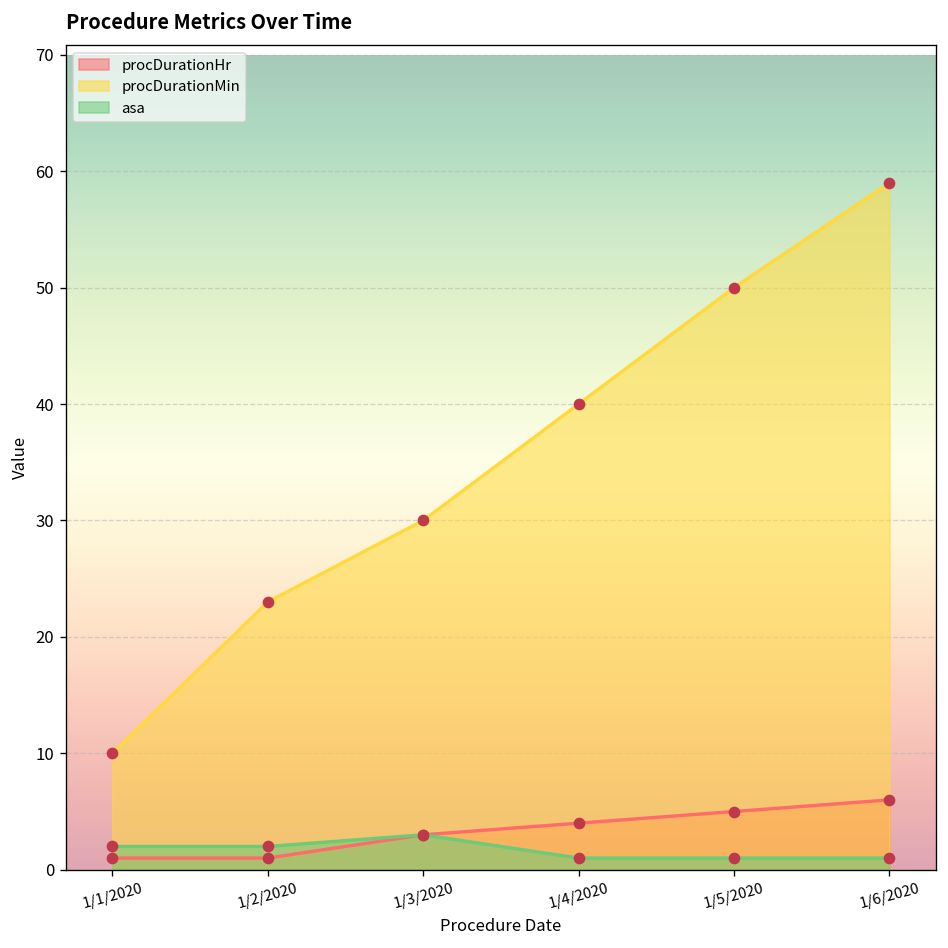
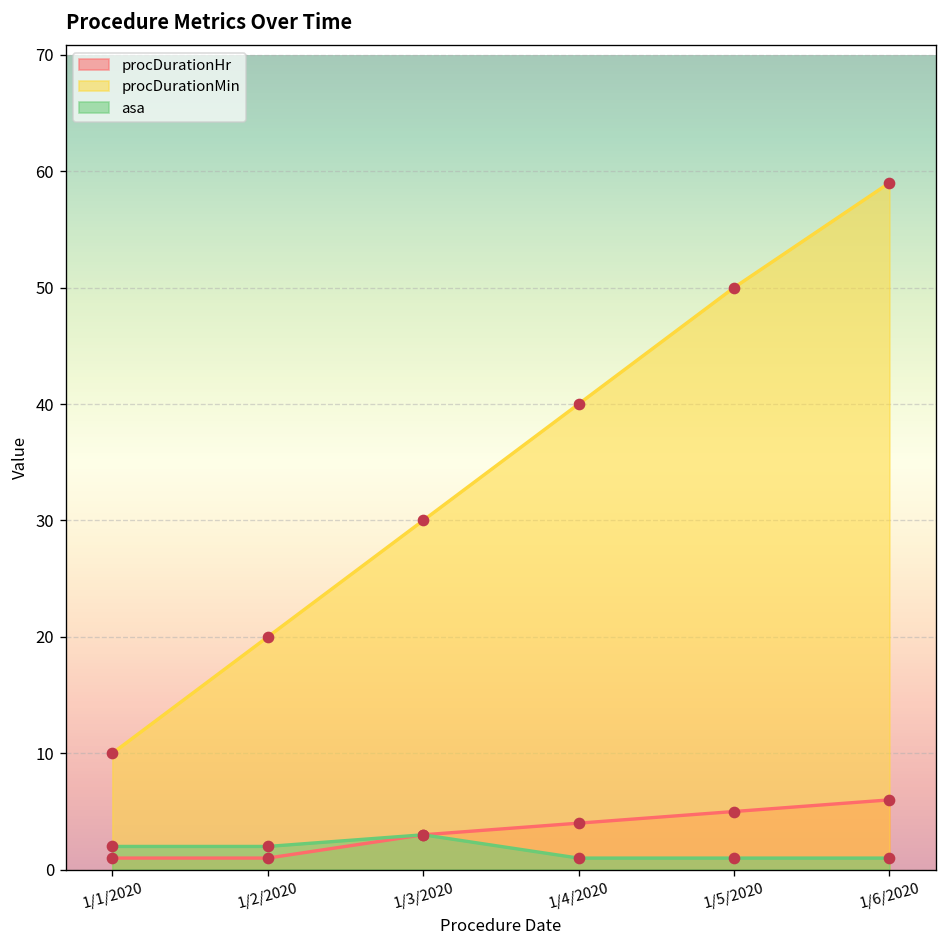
procDurationMin, 1/2/2020: 23 -> 20
